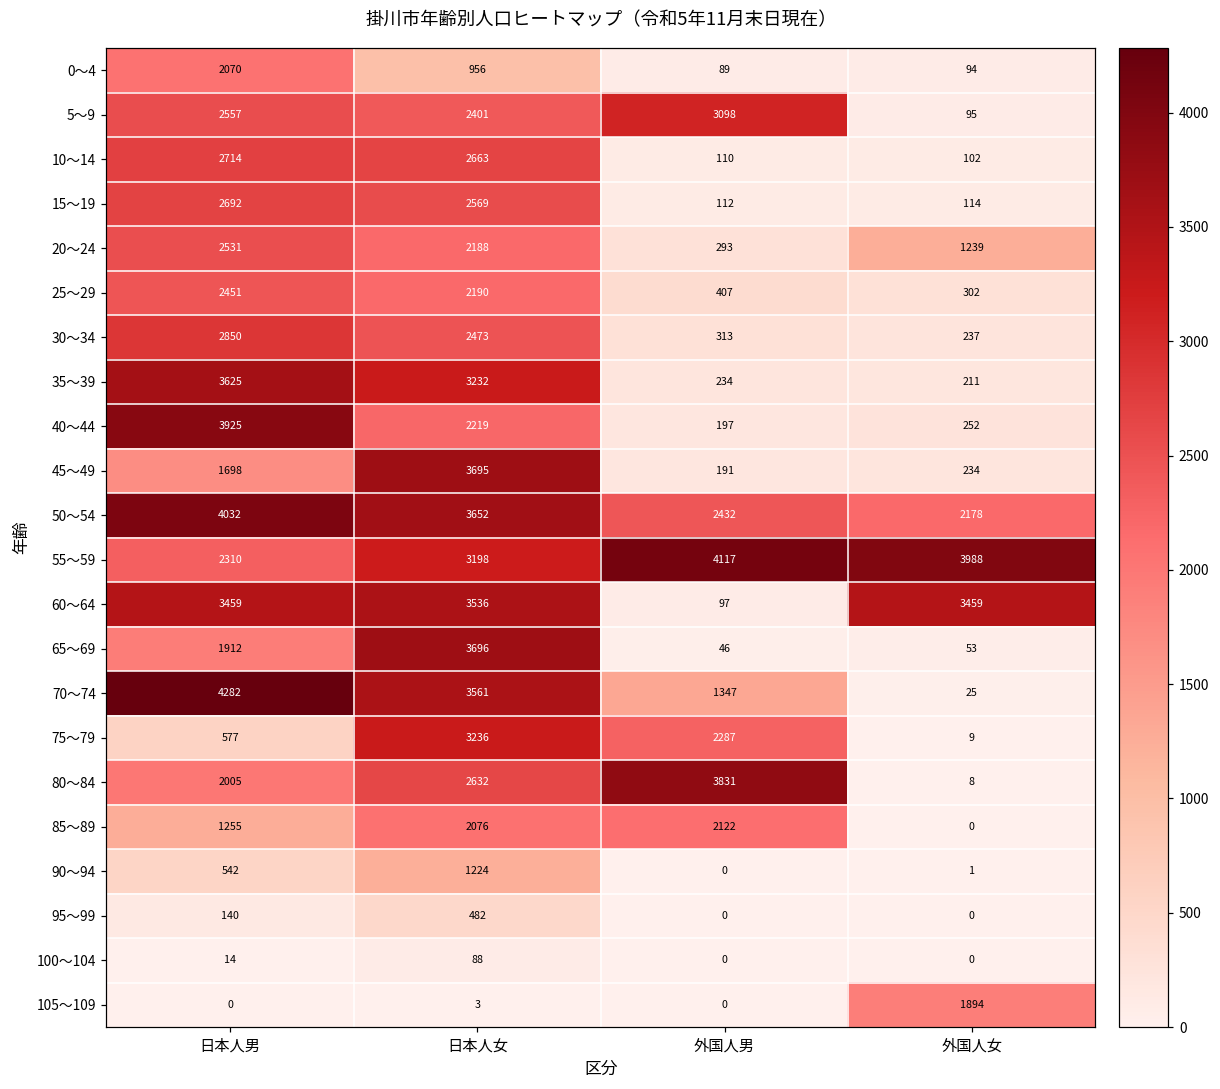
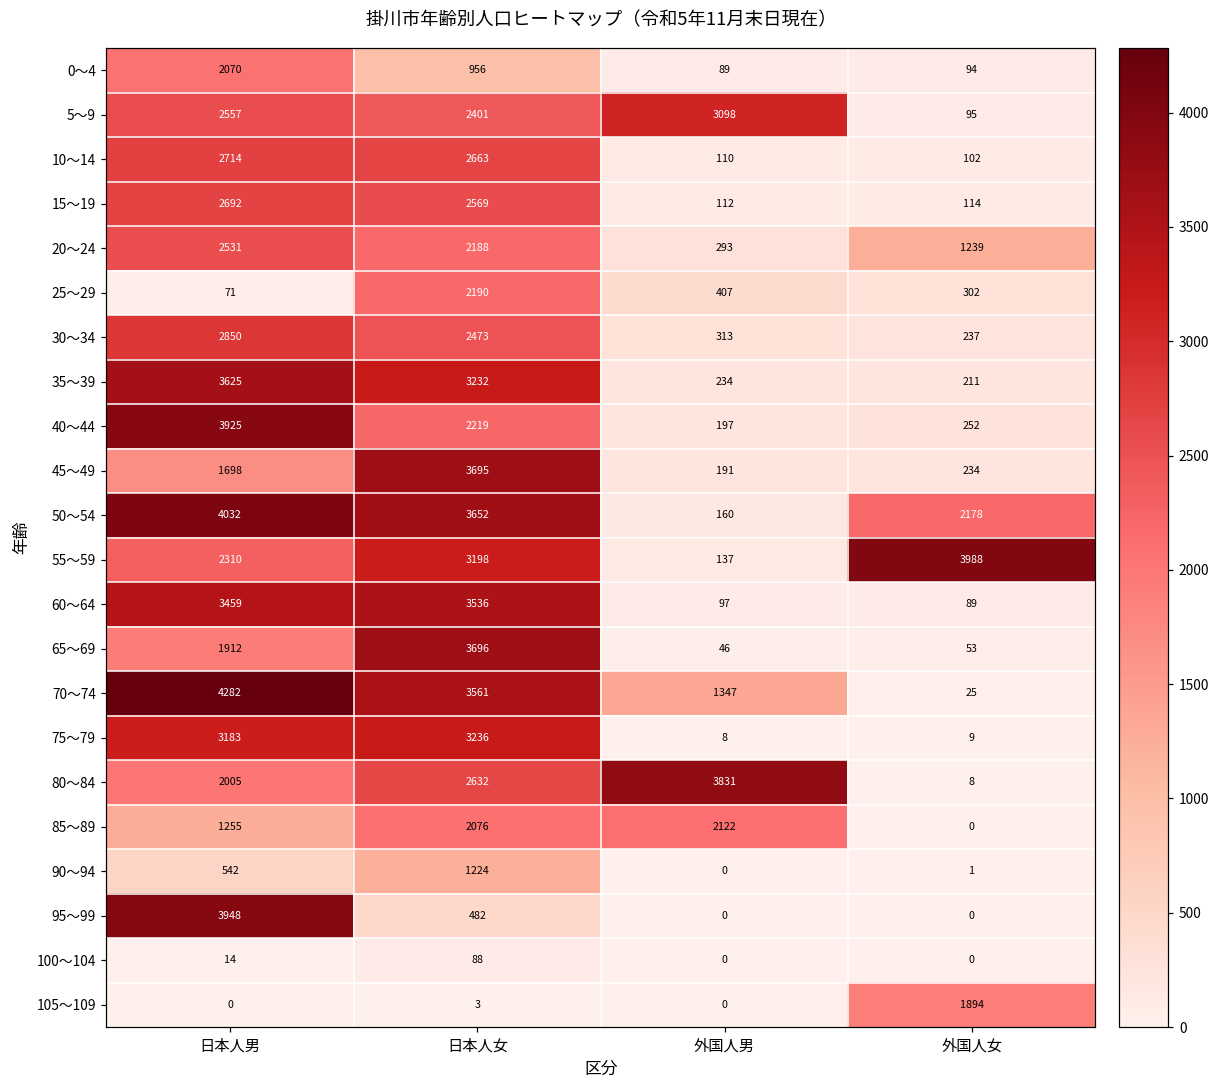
25～29, 日本人男: 2451 -> 71
50～54, 外国人男: 2432 -> 160
55～59, 外国人男: 4117 -> 137
60～64, 外国人女: 3459 -> 89
75～79, 日本人男: 577 -> 3183
75～79, 外国人男: 2287 -> 8
95～99, 日本人男: 140 -> 3948
